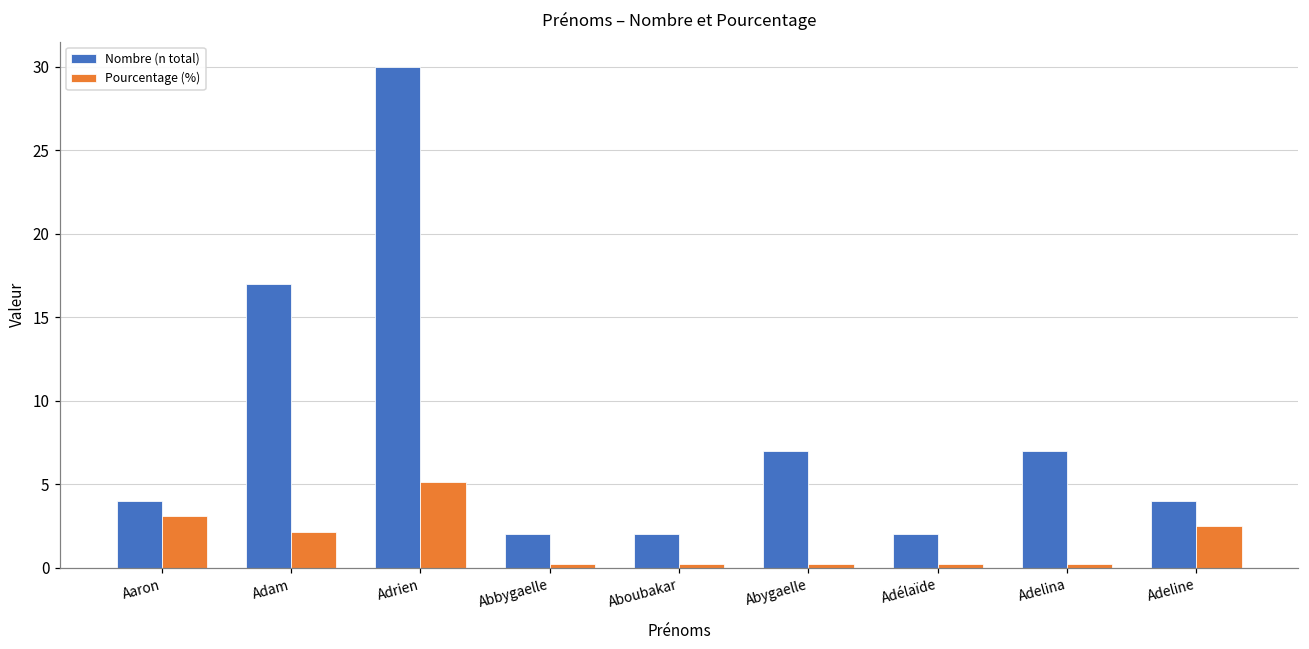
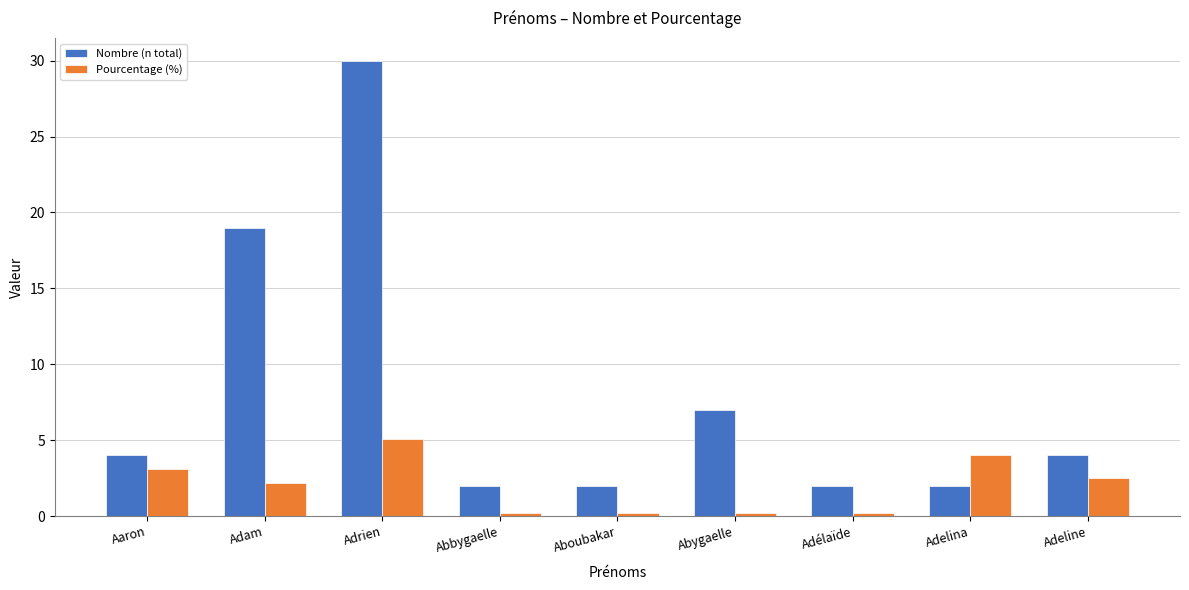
Nombre (n total), Adam: 17 -> 19
Nombre (n total), Adelina: 7 -> 2
Pourcentage (%), Adelina: 0.2 -> 4.0
